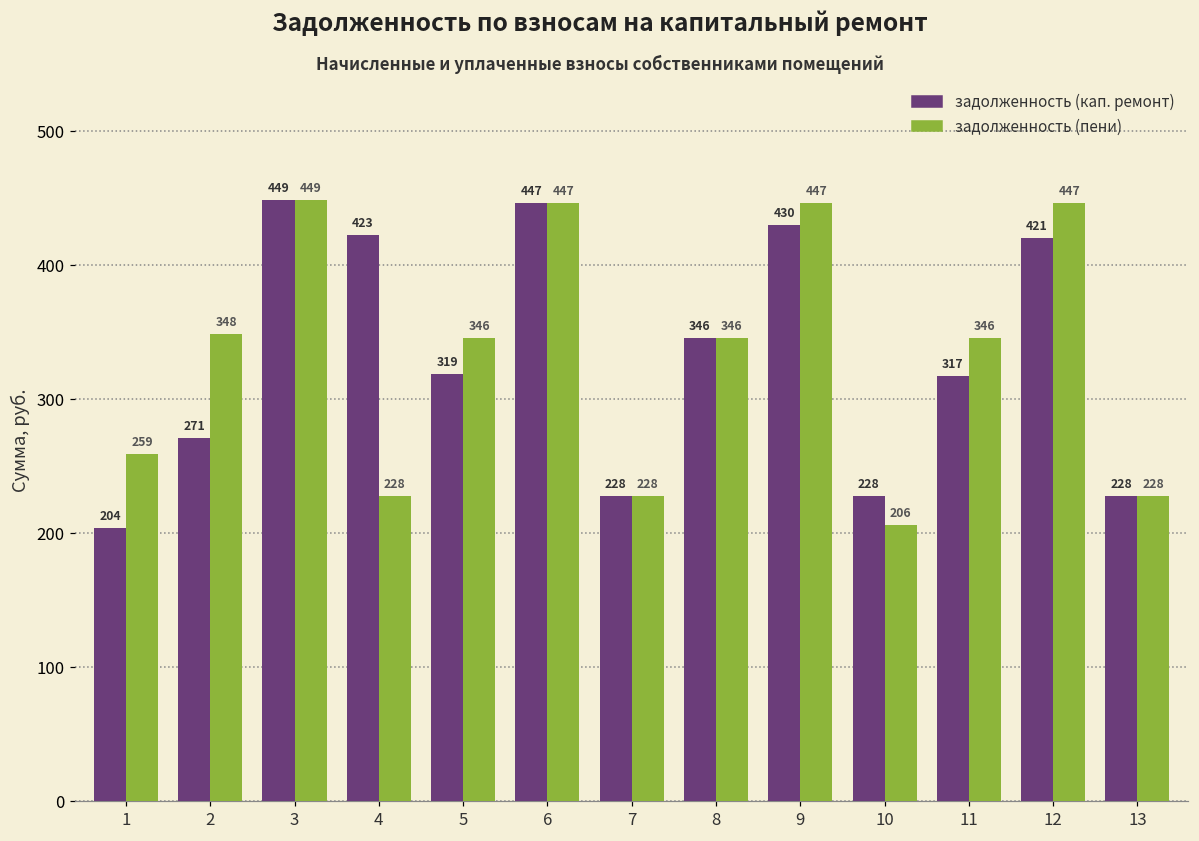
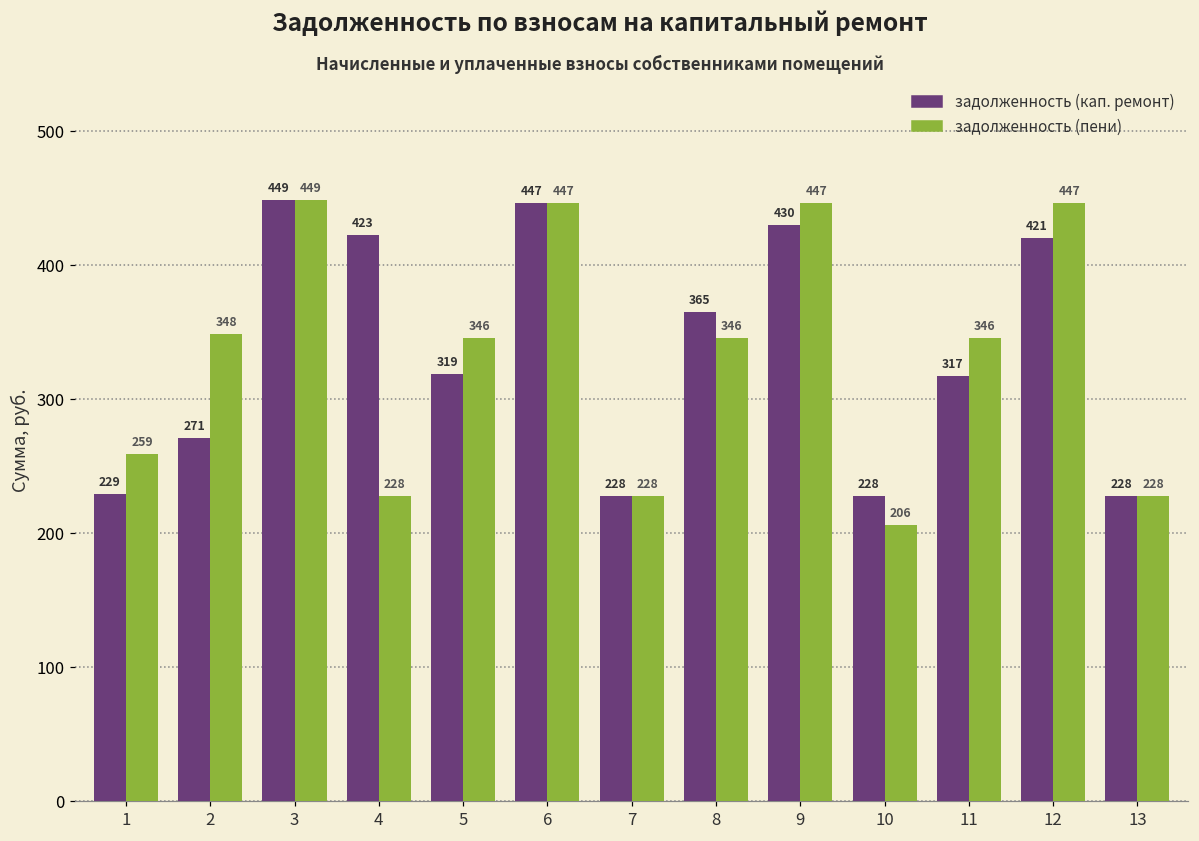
задолженность (кап. ремонт), 1: 204 -> 229
задолженность (кап. ремонт), 8: 346 -> 365
